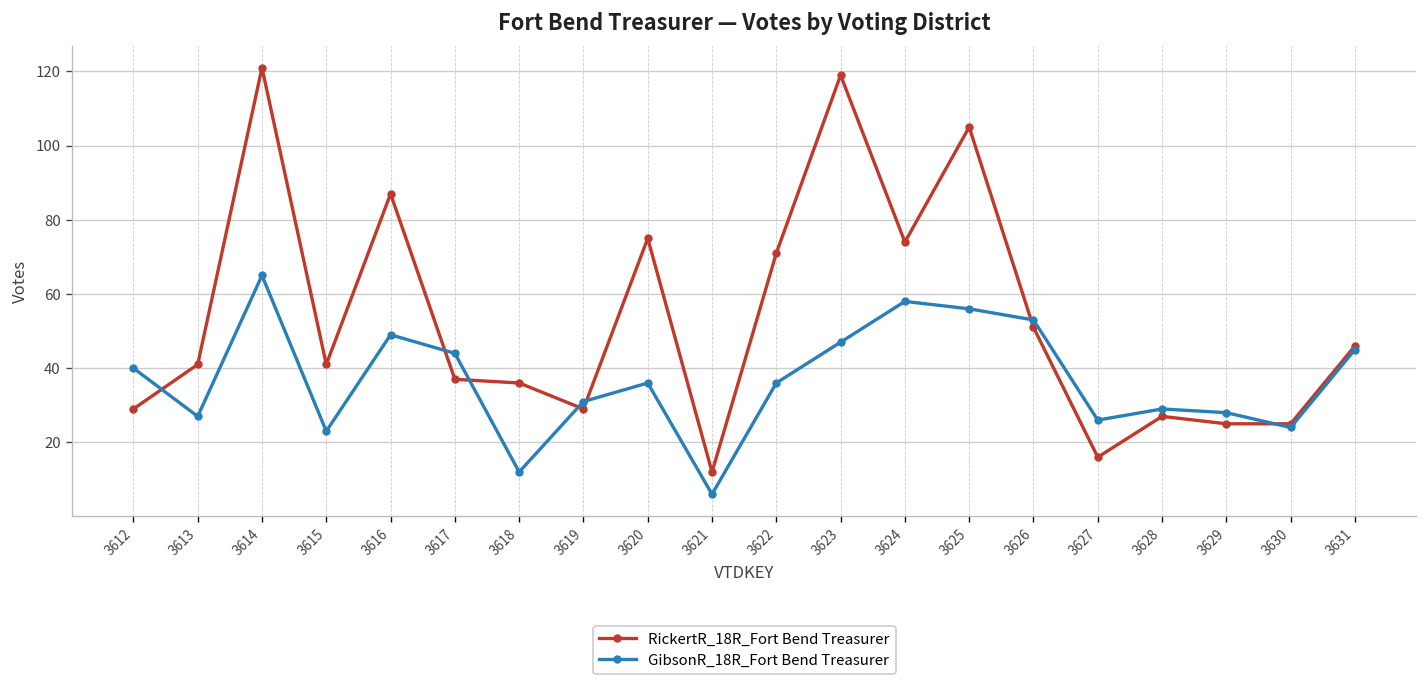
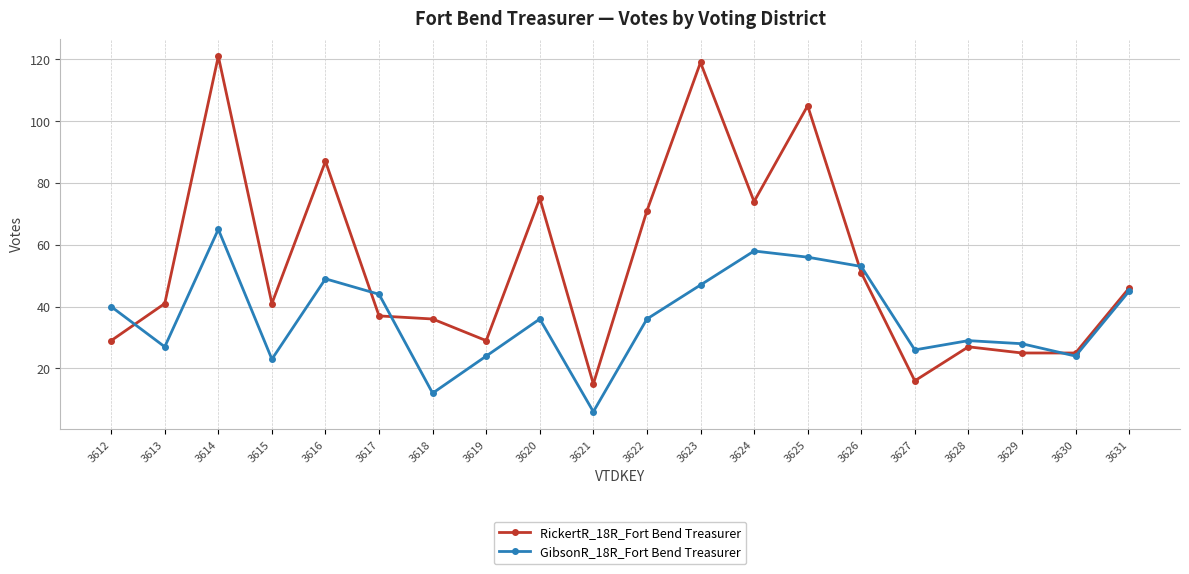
GibsonR_18R_Fort Bend Treasurer, 3619: 31 -> 24
RickertR_18R_Fort Bend Treasurer, 3621: 12 -> 15
